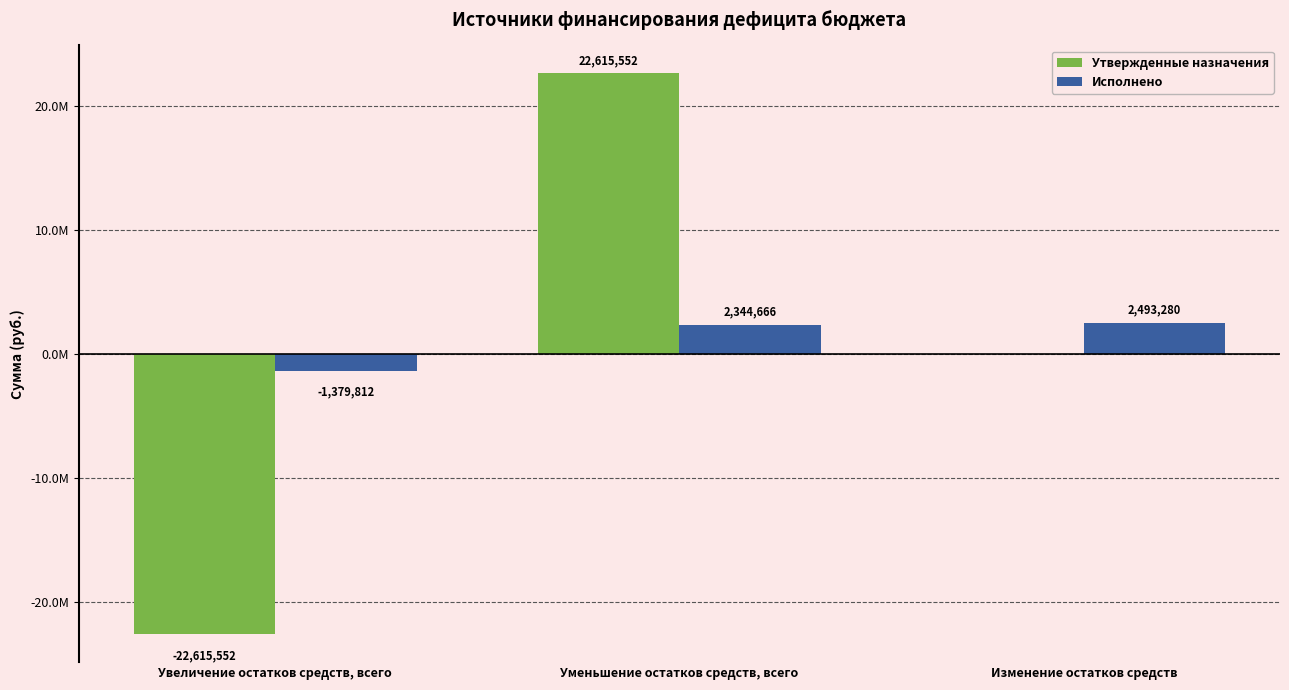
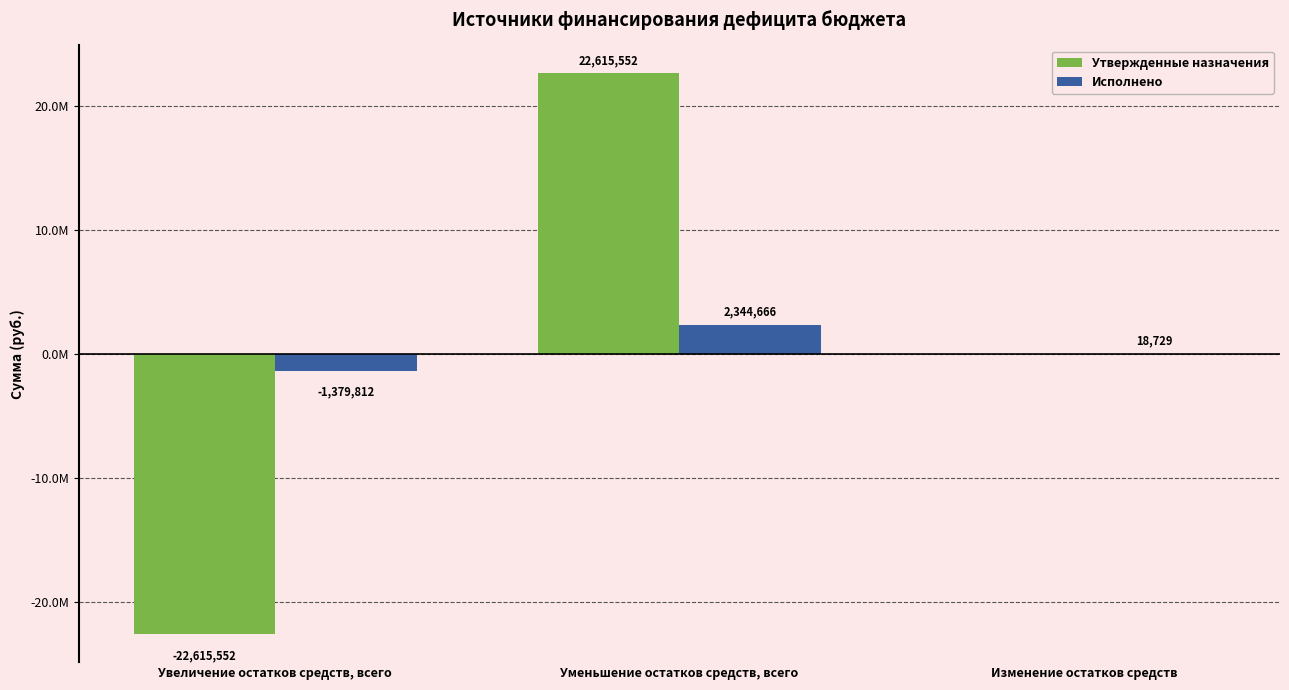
Исполнено, Изменение остатков средств: 2,493,280 -> 18,729
